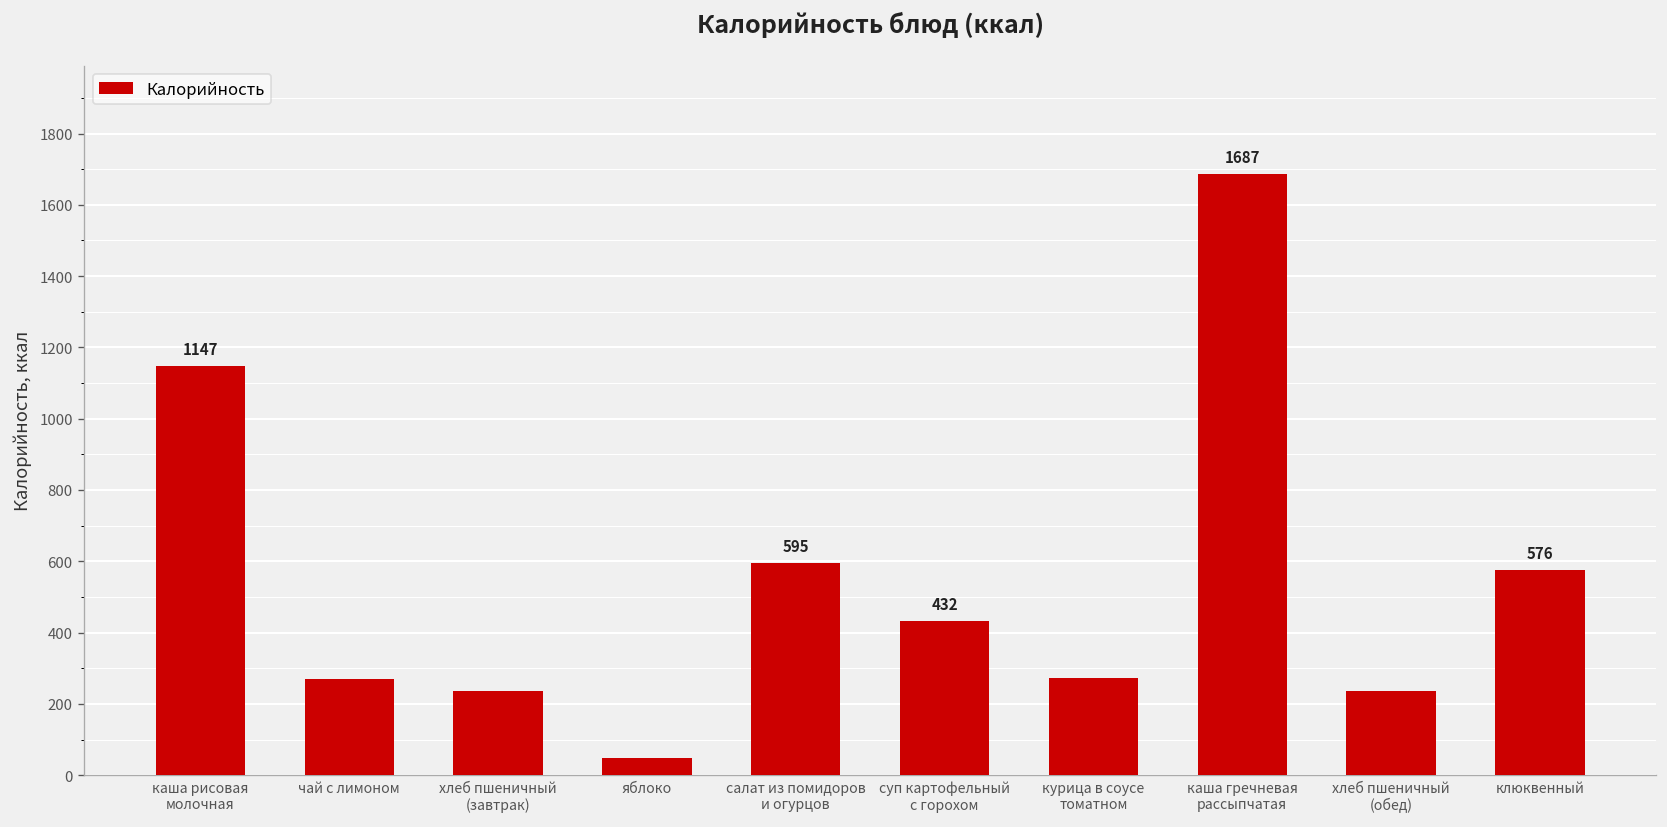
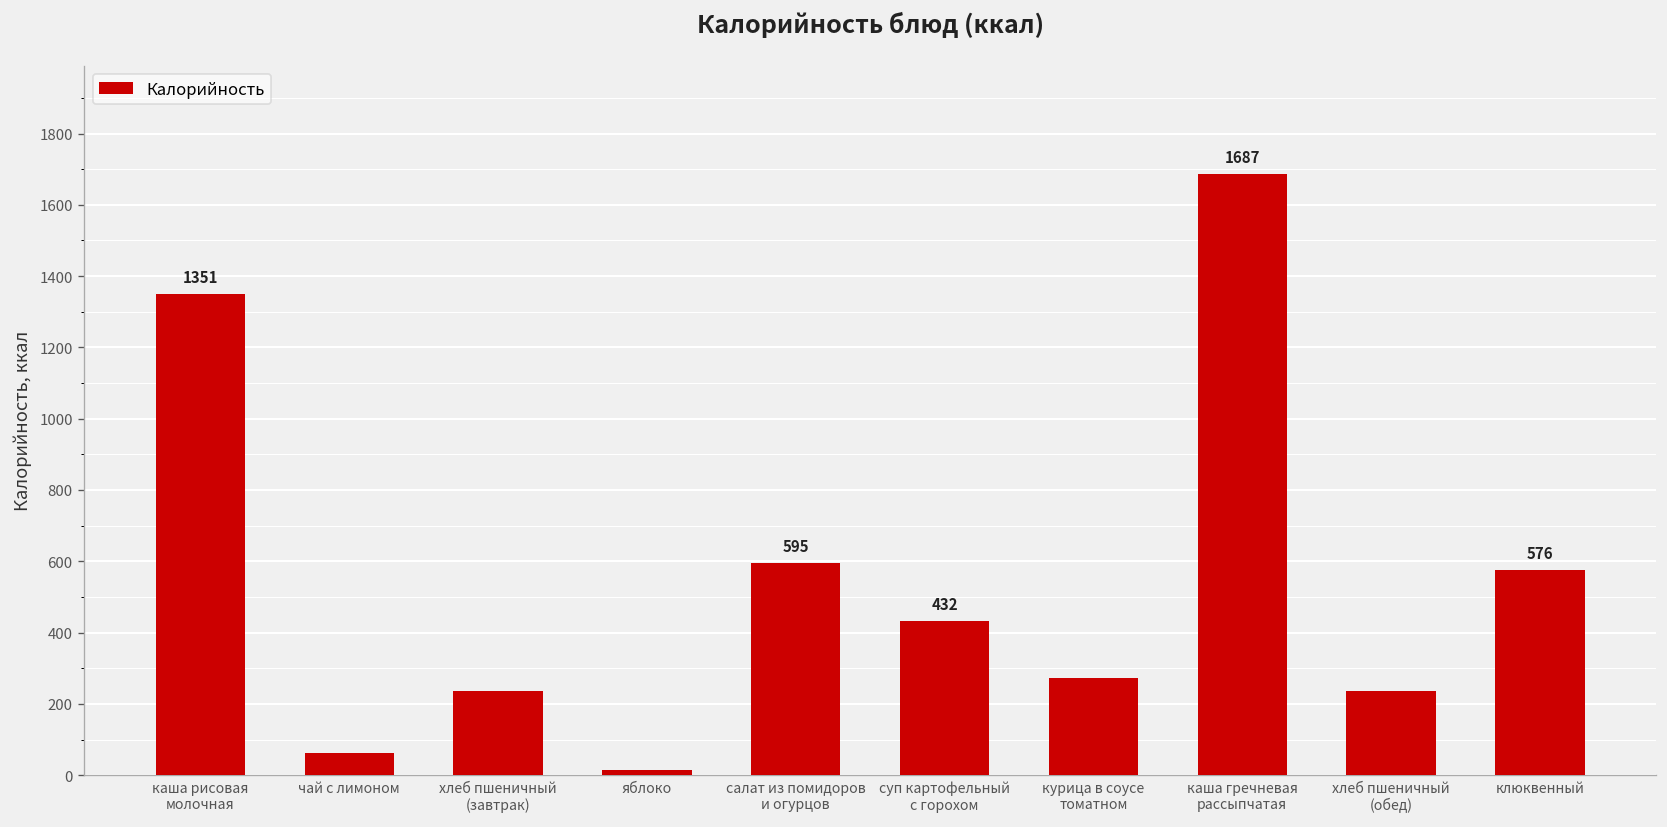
каша рисовая молочная: 1147 -> 1351
чай с лимоном: 270 -> 60
яблоко: 50 -> 20
